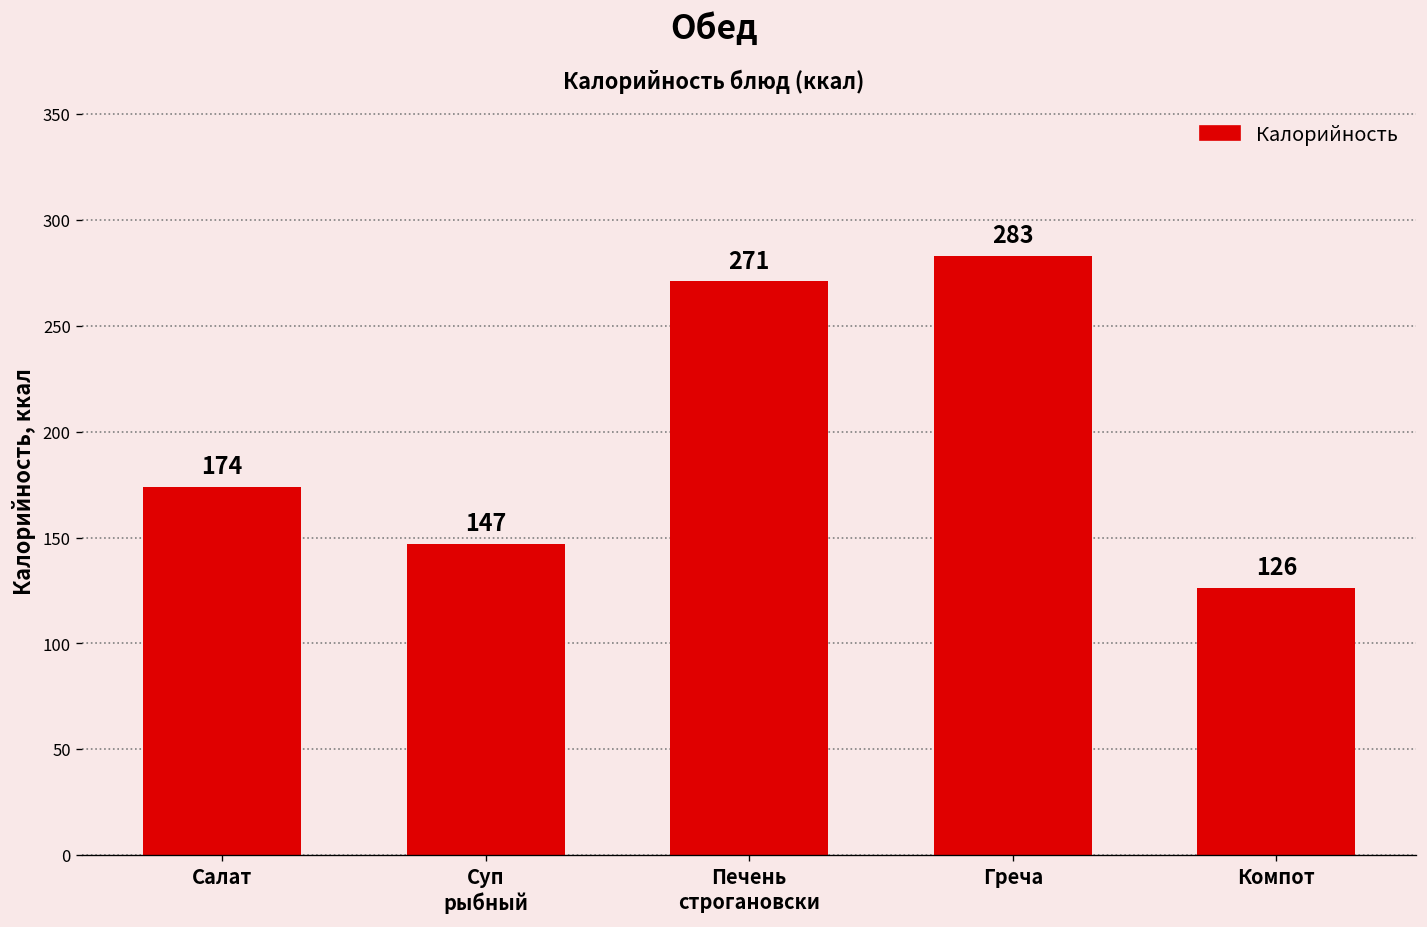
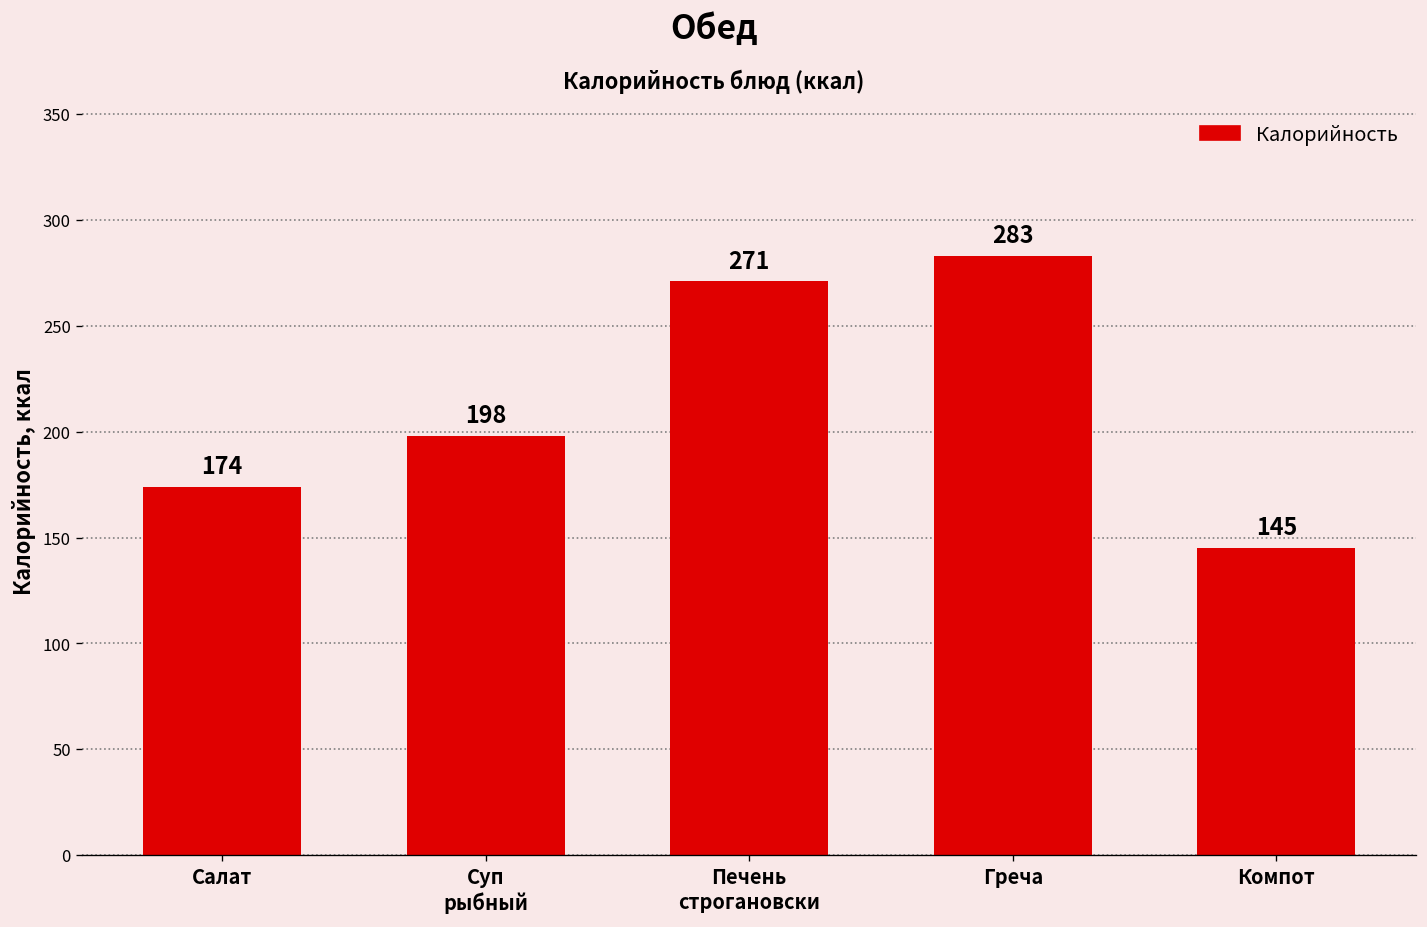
Суп рыбный: 147 -> 198
Компот: 126 -> 145
